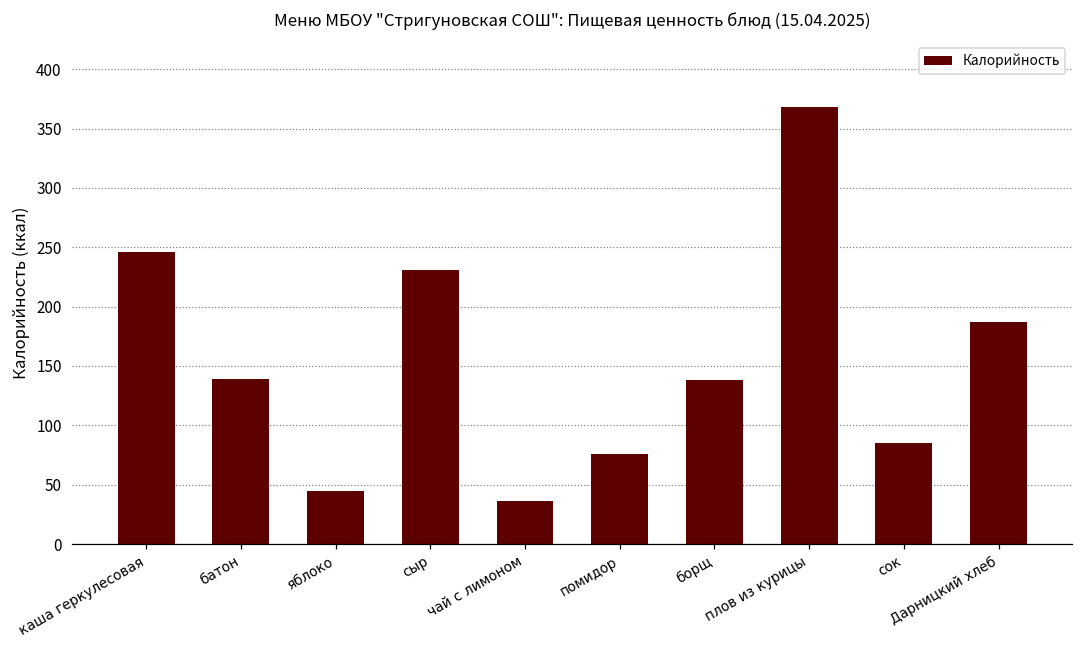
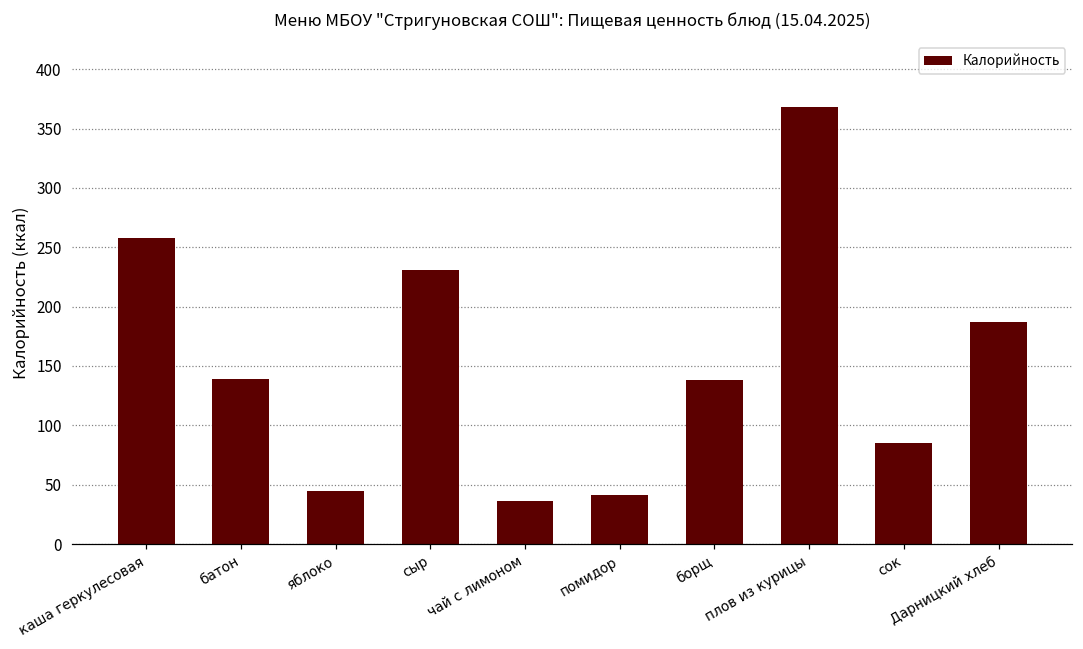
каша геркулесовая: 246 -> 258
помидор: 76 -> 42
